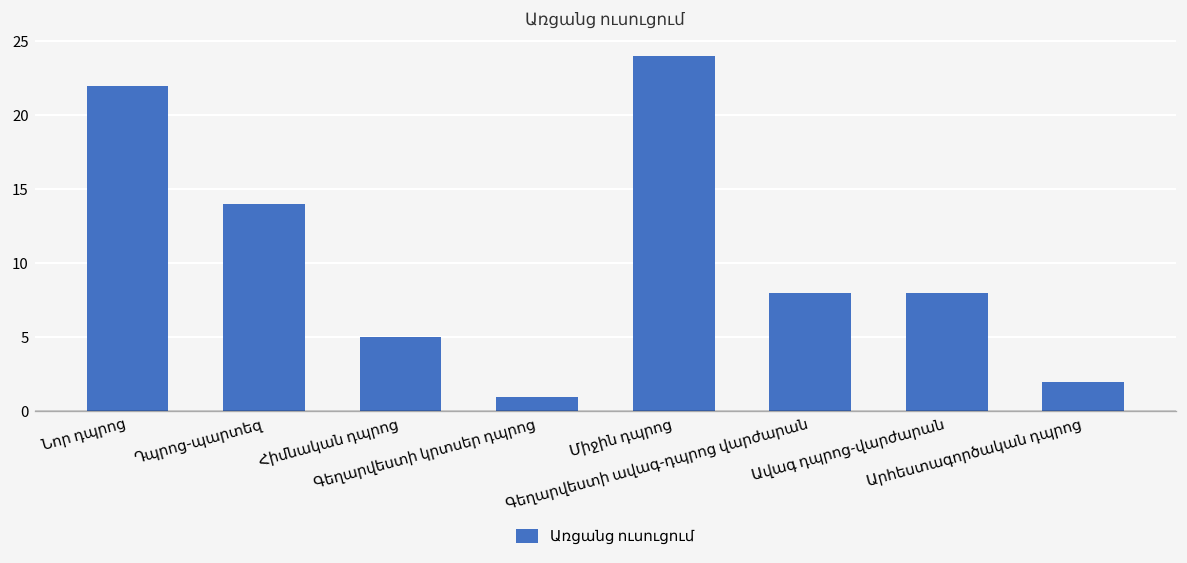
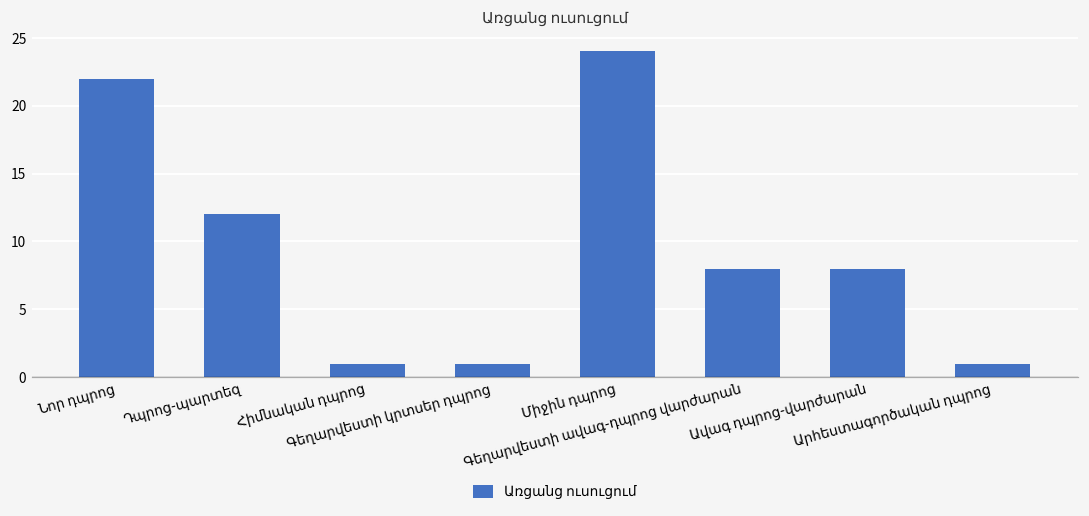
Դպրոց-պարտեզ: 14 -> 12
Հիմնական դպրոց: 5 -> 1
Արհեստագործական դպրոց: 2 -> 1
